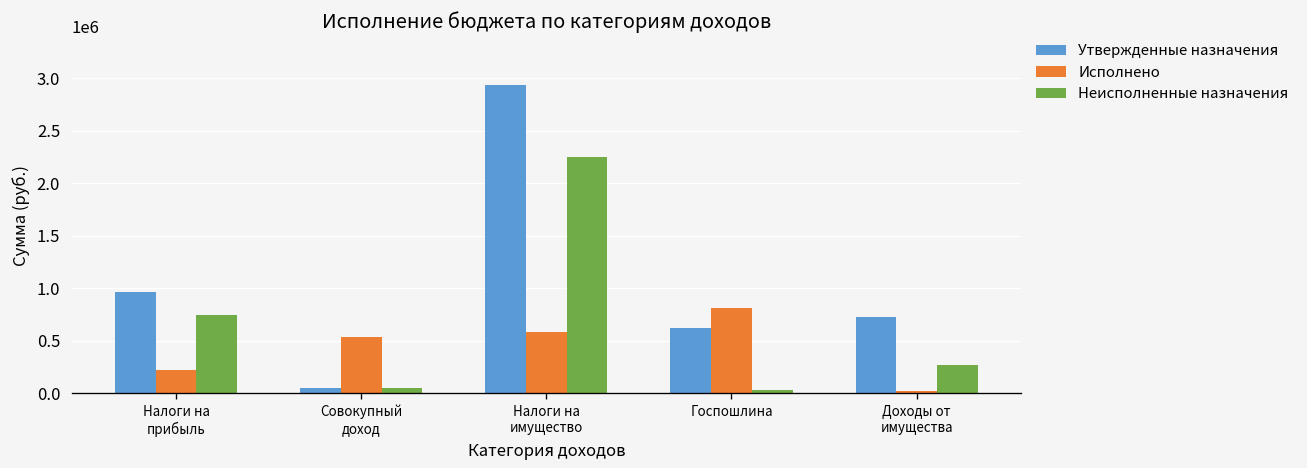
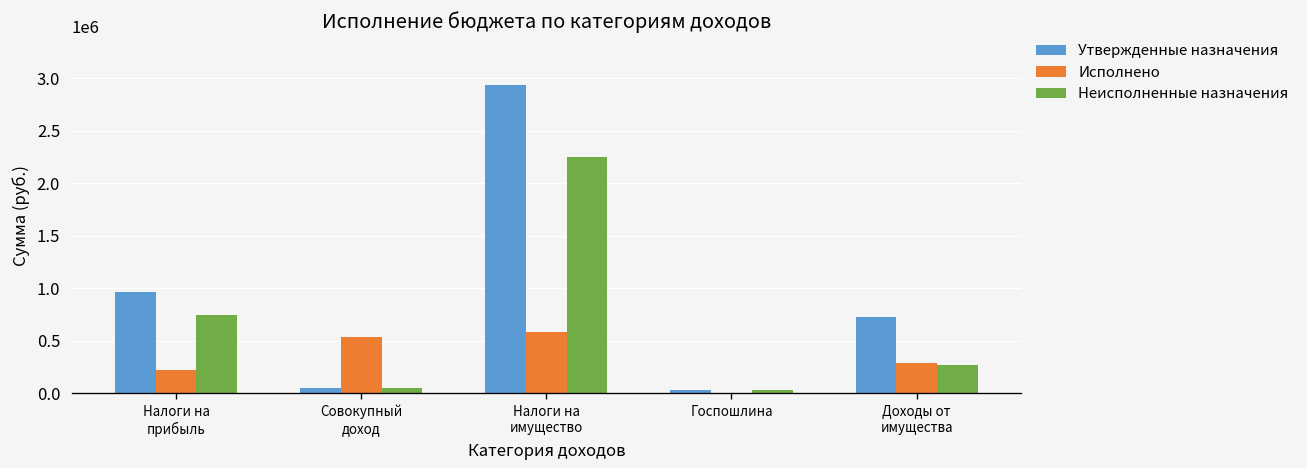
Утвержденные назначения, Госпошлина: 600000 -> 0
Исполнено, Госпошлина: 800000 -> 0
Исполнено, Доходы от имущества: 0 -> 300000
